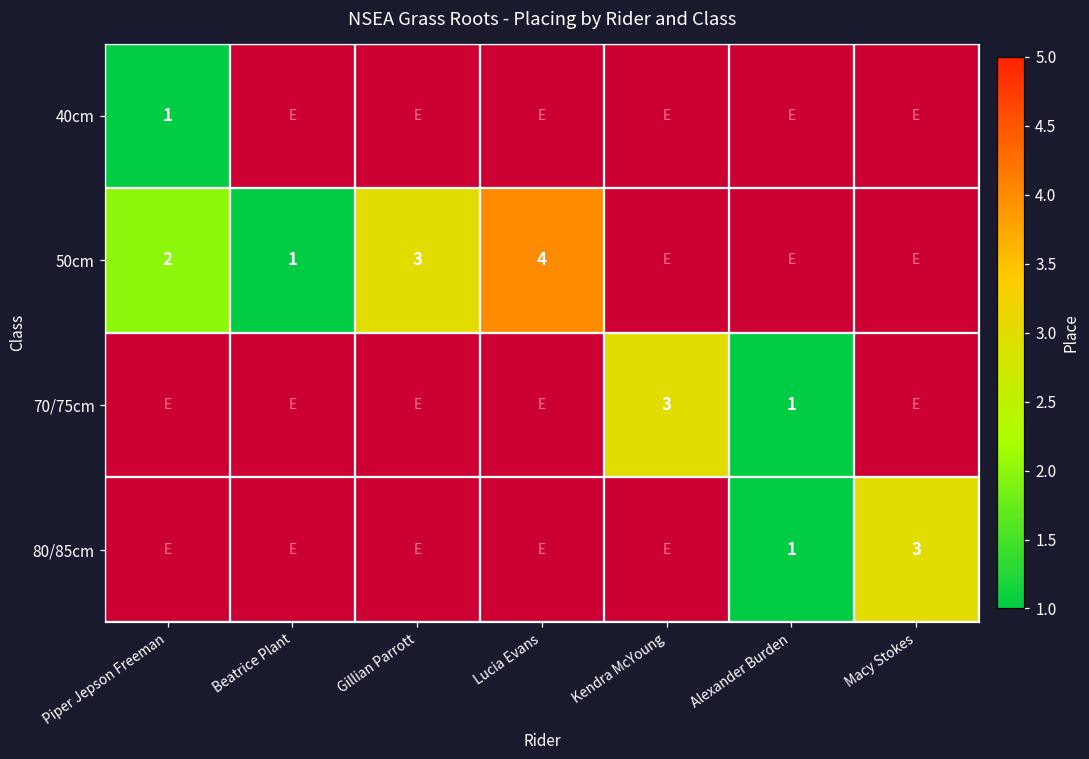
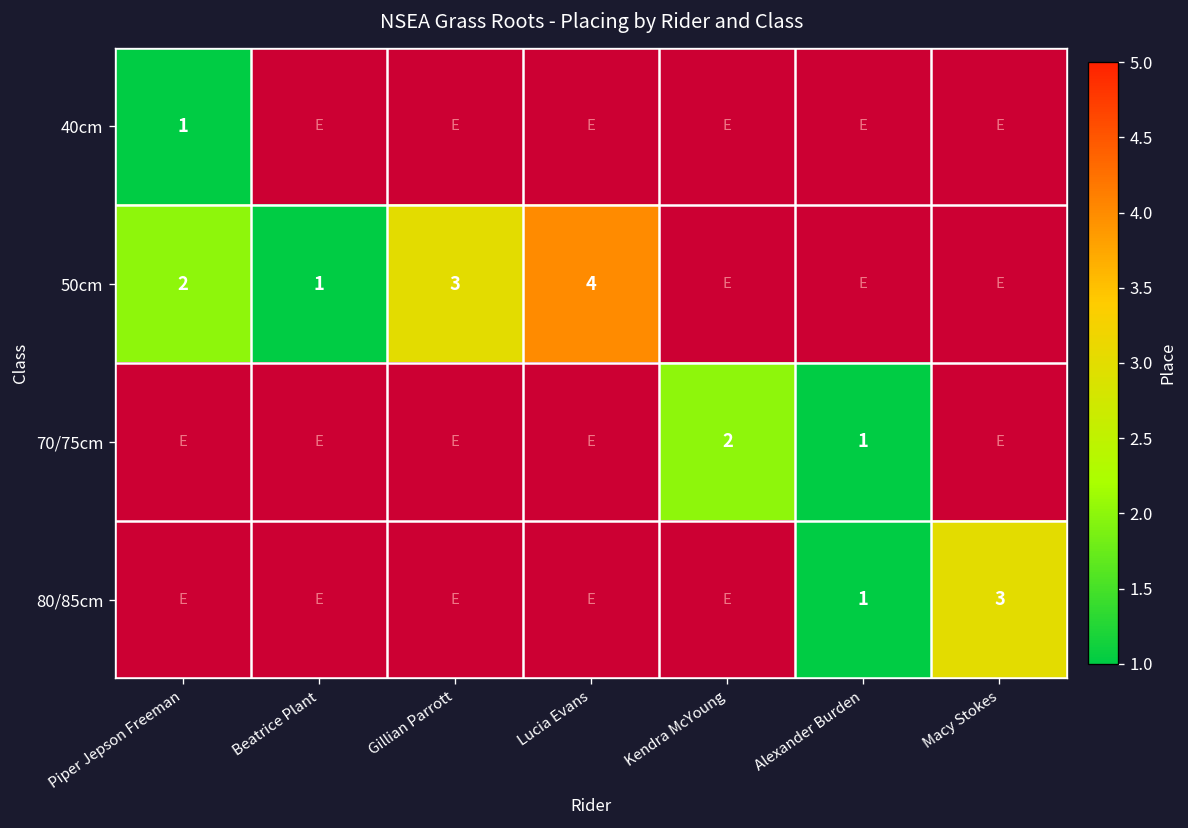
70/75cm, Kendra McYoung: 3 -> 2
